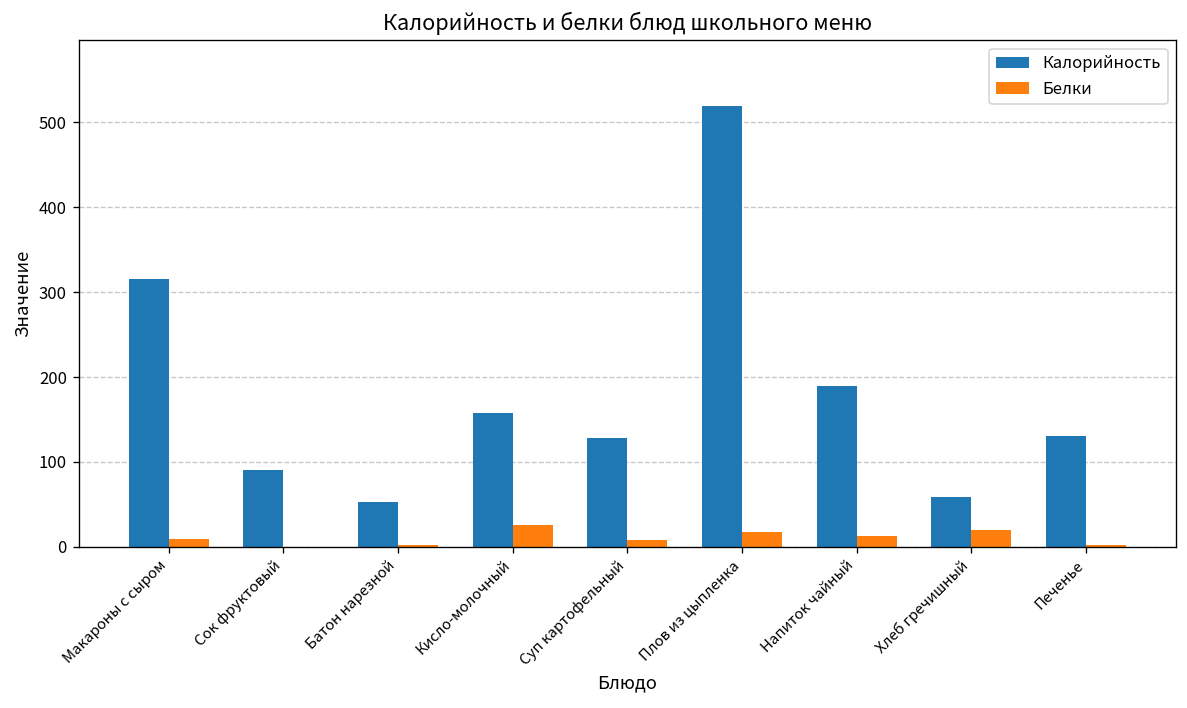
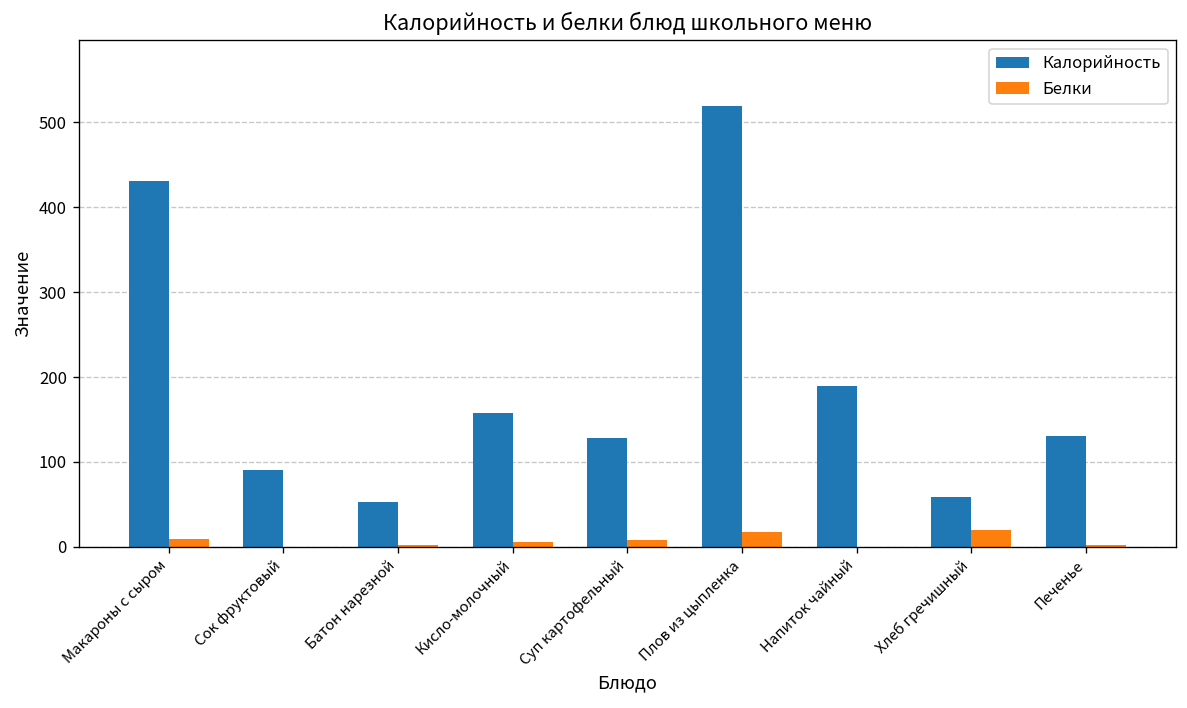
Калорийность, Макароны с сыром: 320 -> 430
Белки, Кисло-молочный: 30 -> 10
Белки, Напиток чайный: 10 -> 0
